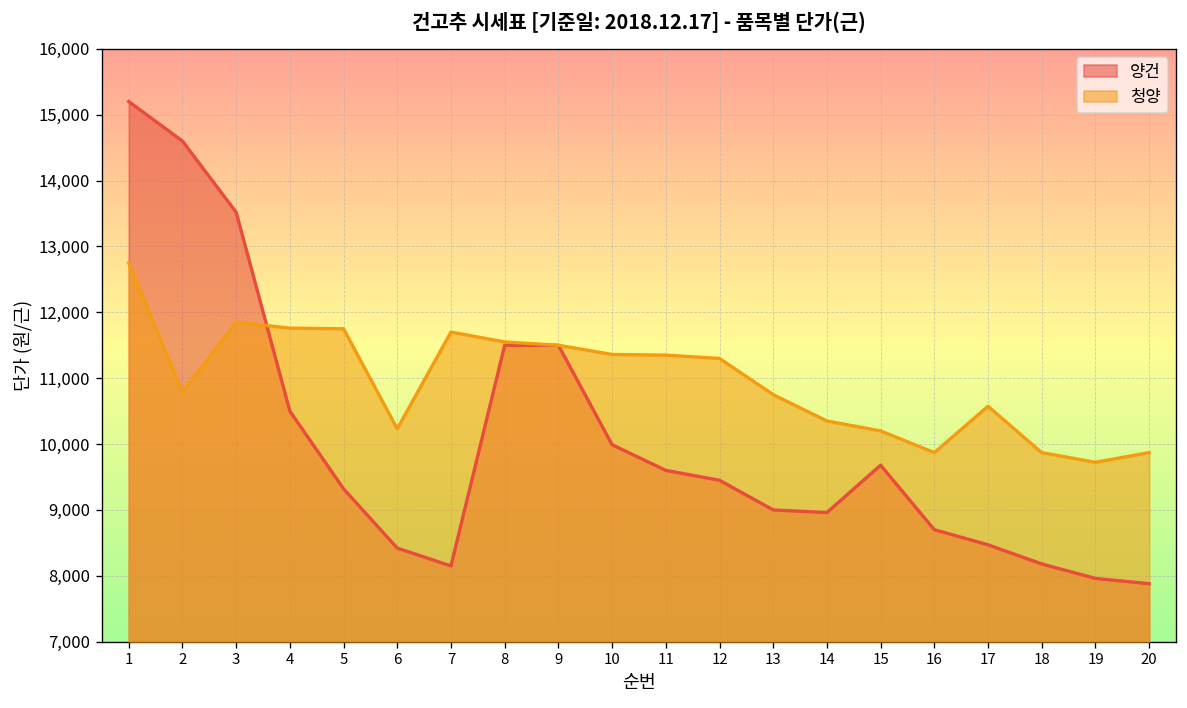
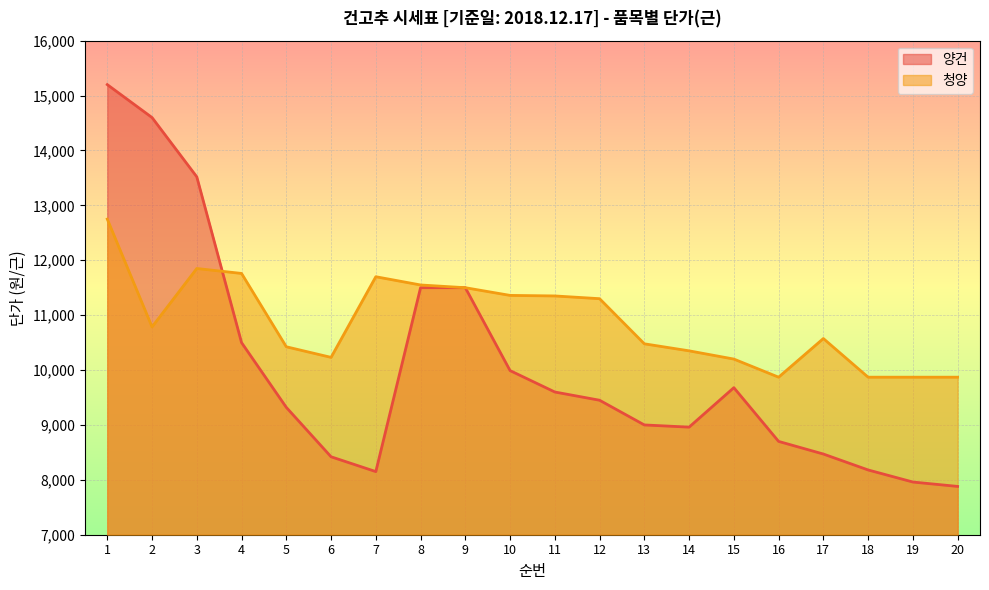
청양, 5: 11,800 -> 10,400
청양, 13: 10,800 -> 10,500
청양, 19: 9,700 -> 9,900
